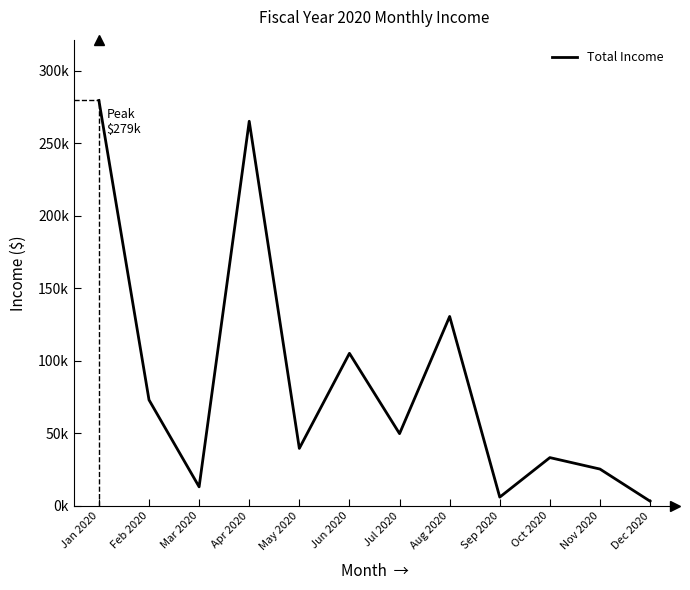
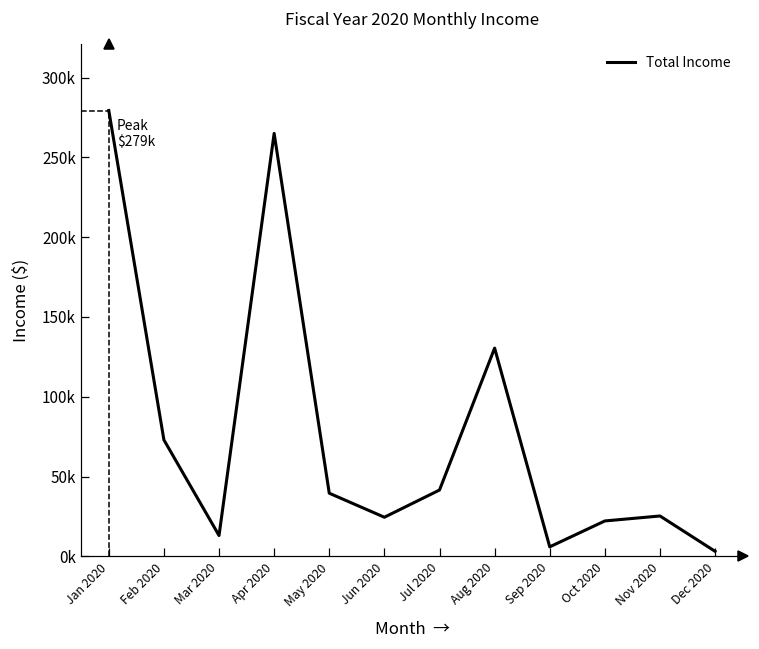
Jun 2020: 105000 -> 25000
Jul 2020: 50000 -> 42000
Oct 2020: 33000 -> 22000
